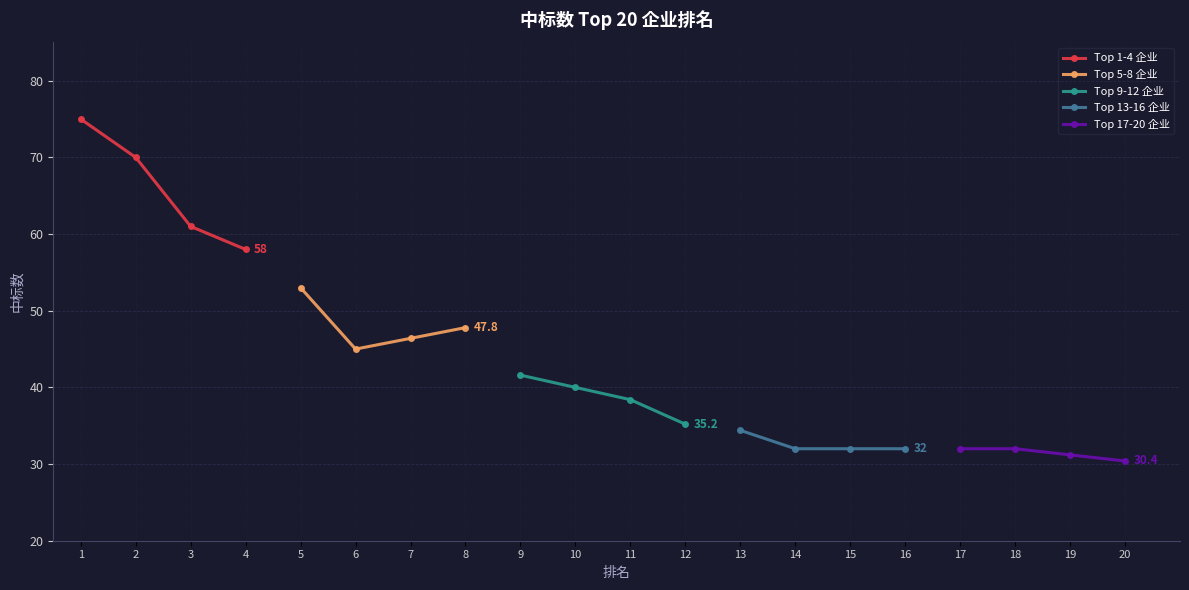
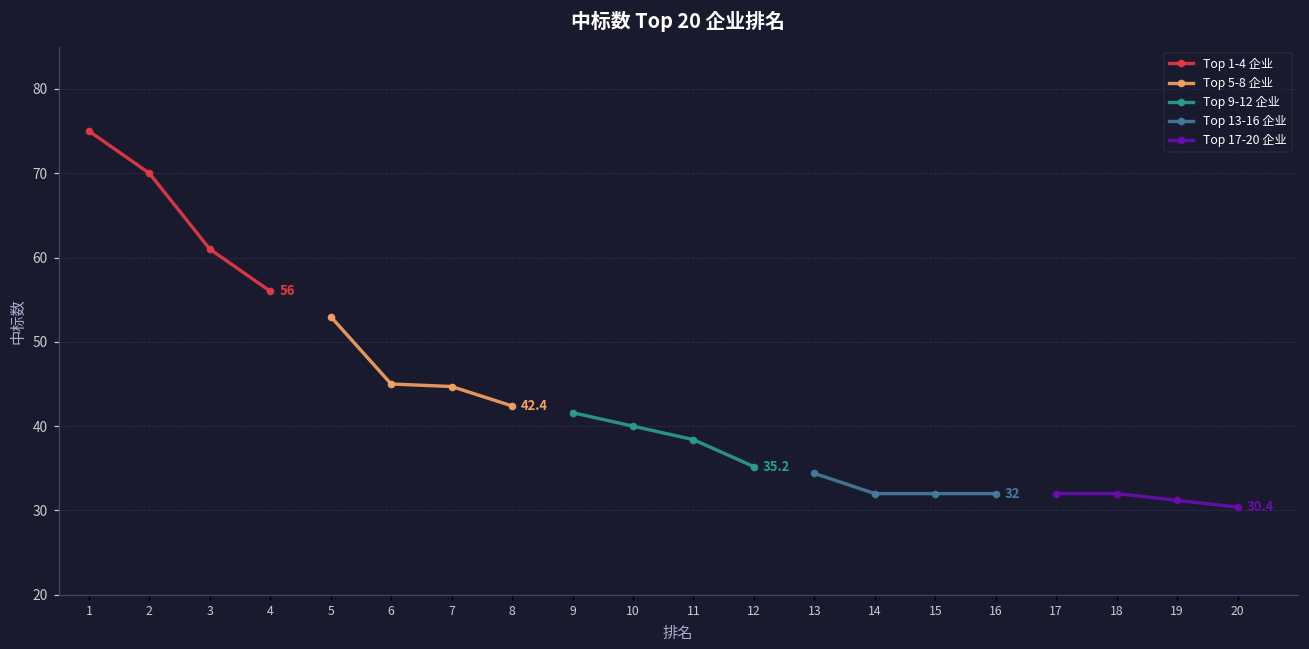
Top 1-4 企业, 4: 58 -> 56
Top 5-8 企业, 7: 46 -> 45
Top 5-8 企业, 8: 47.8 -> 42.4
